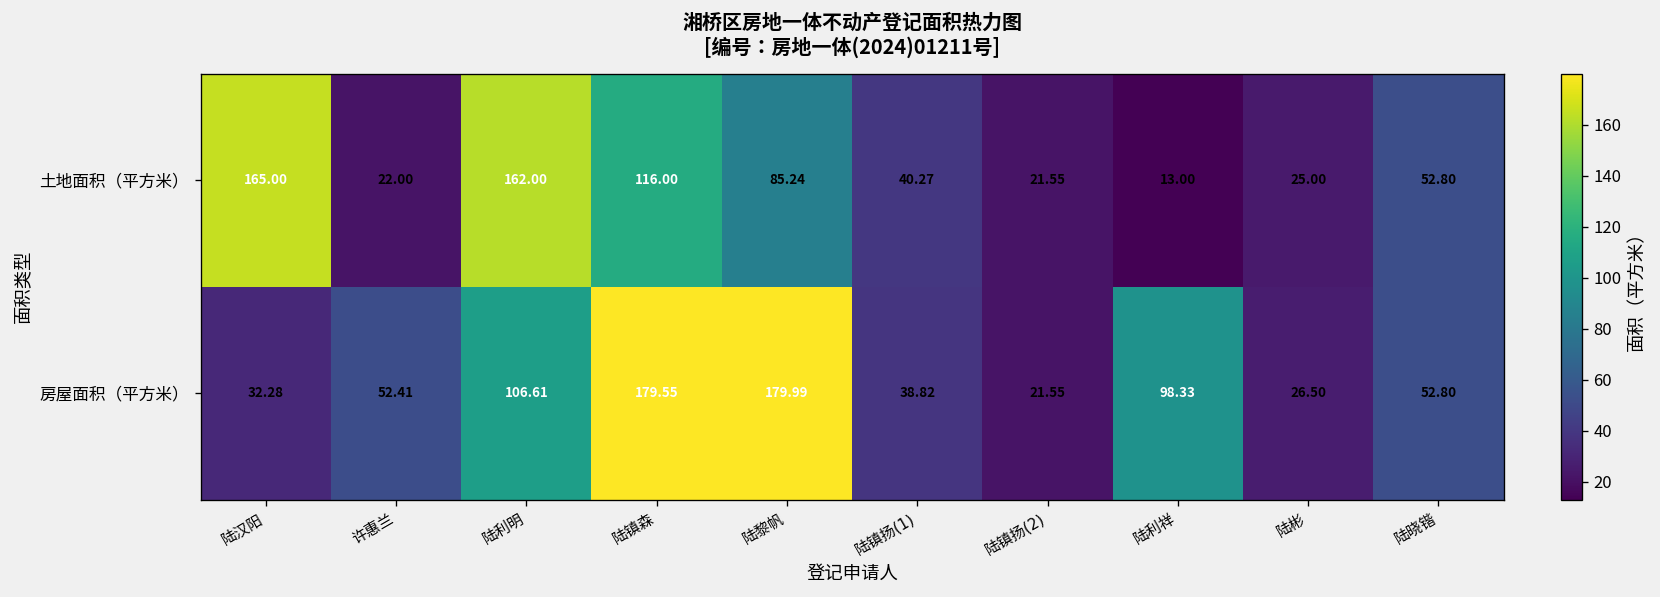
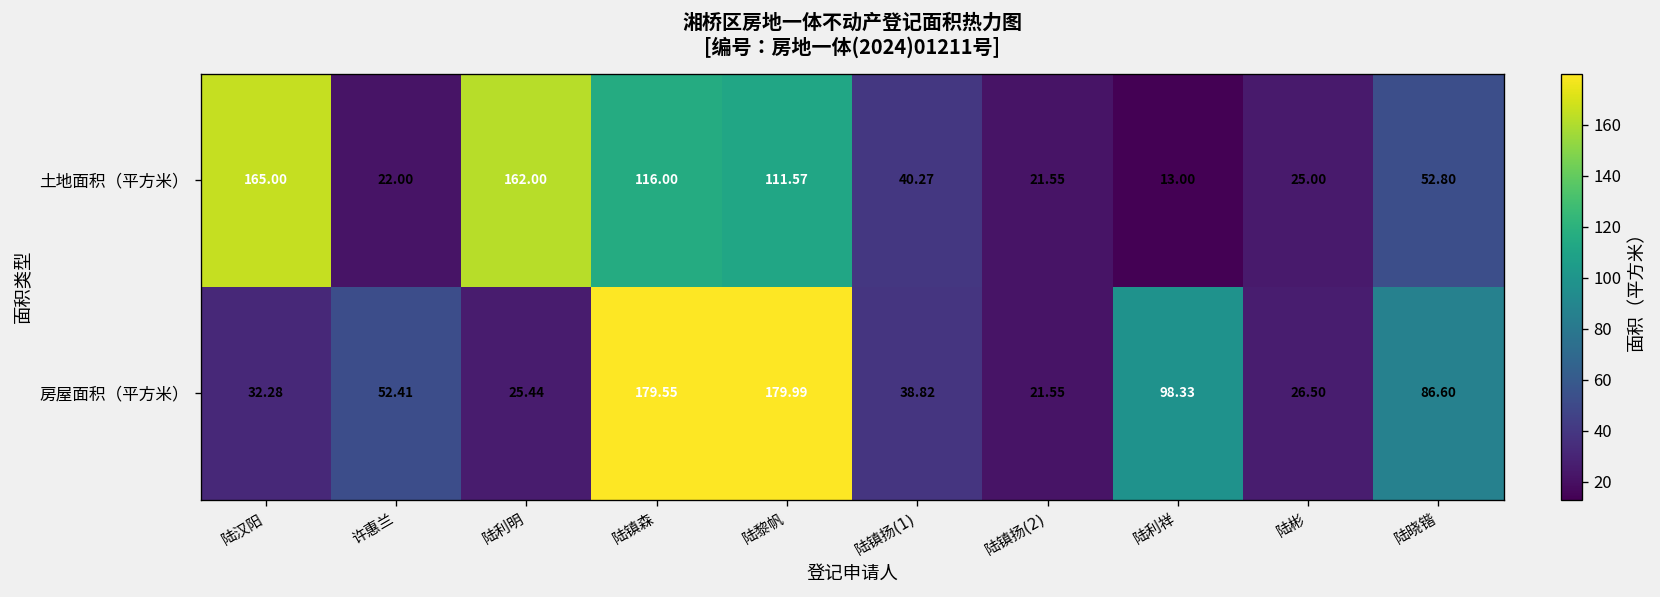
土地面积（平方米）, 陆黎帆: 85.24 -> 111.57
房屋面积（平方米）, 陆利明: 106.61 -> 25.44
房屋面积（平方米）, 陆晓锴: 52.80 -> 86.60
